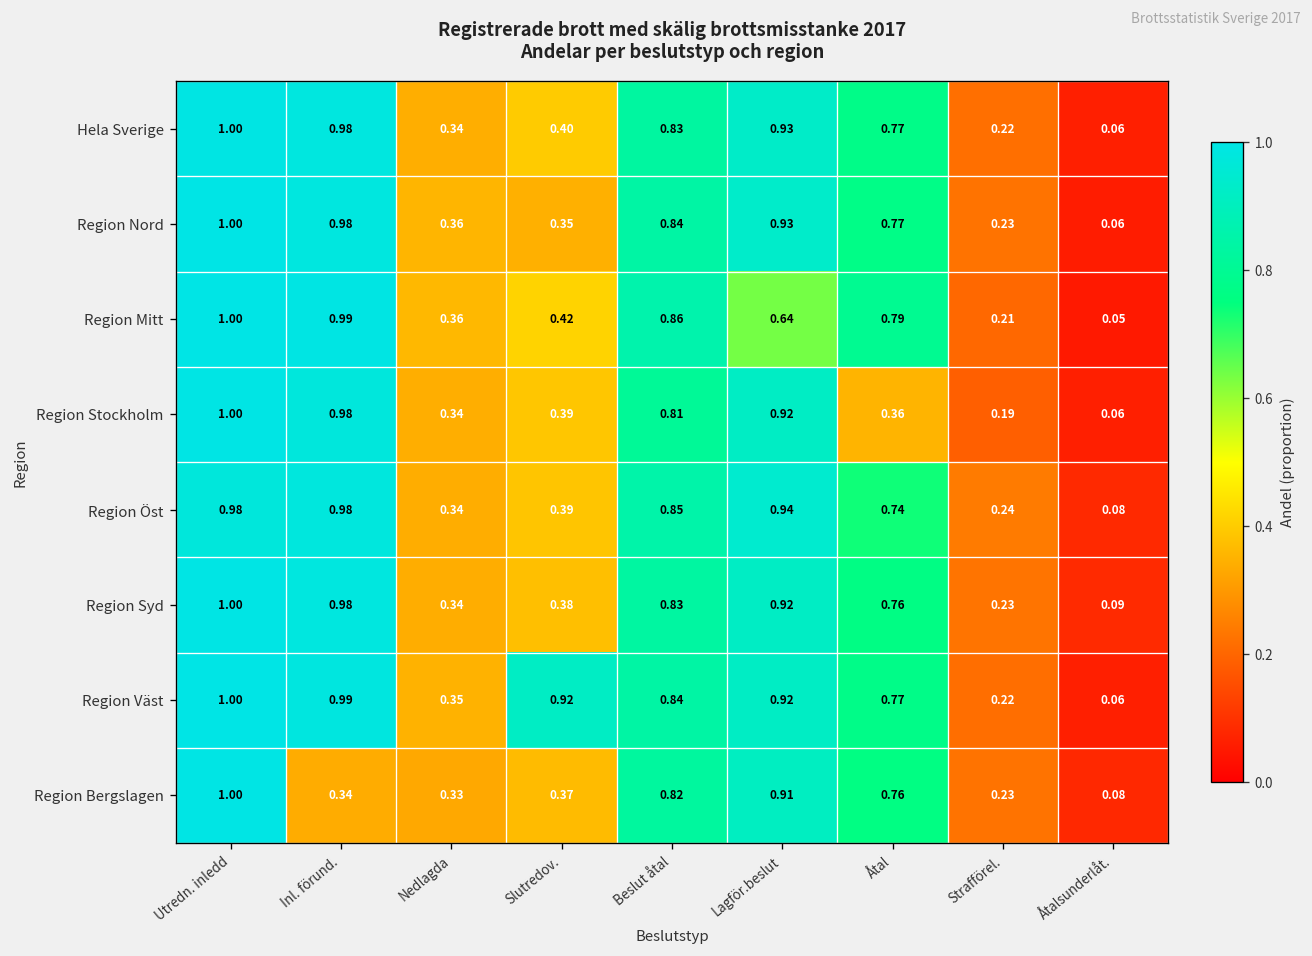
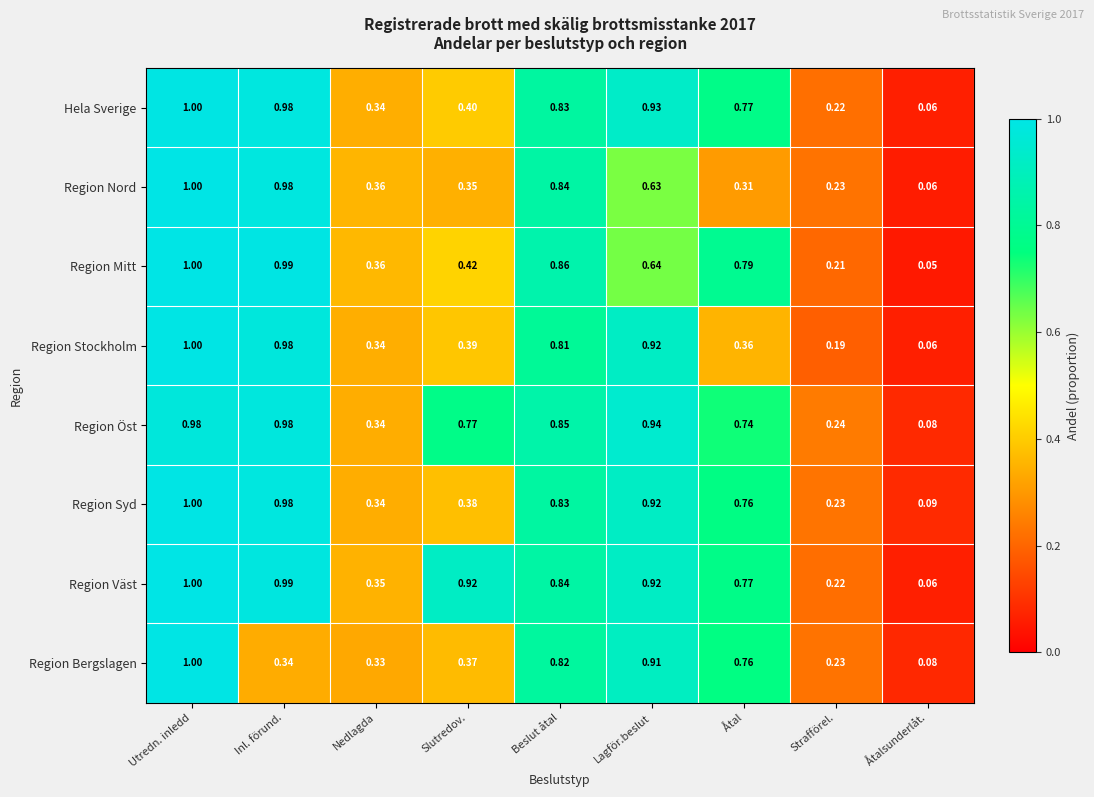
Region Nord, Lagför.beslut: 0.93 -> 0.63
Region Nord, Åtal: 0.77 -> 0.31
Region Öst, Slutredov.: 0.39 -> 0.77
